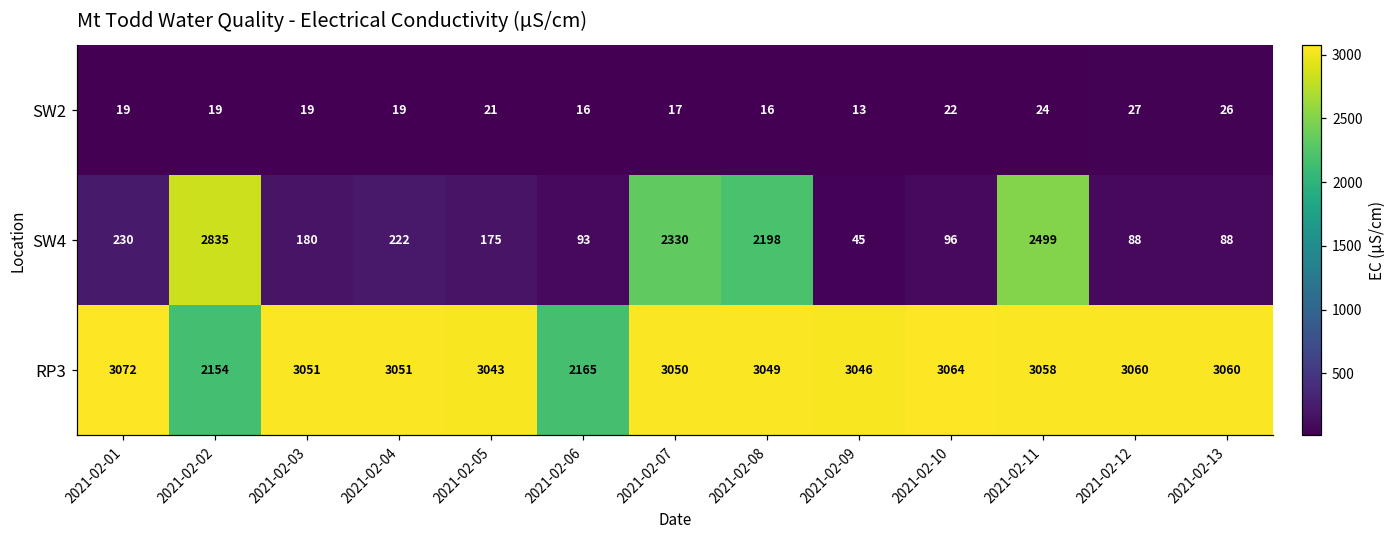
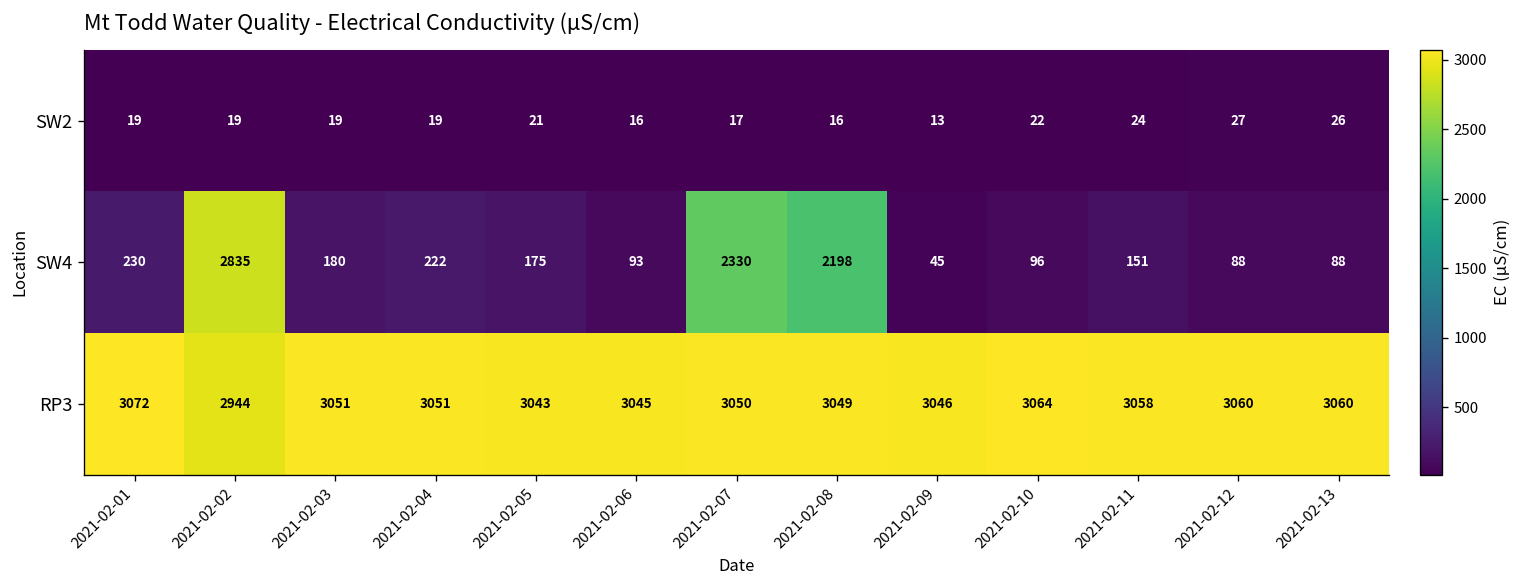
SW4, 2021-02-11: 2499 -> 151
RP3, 2021-02-02: 2154 -> 2944
RP3, 2021-02-06: 2165 -> 3045
